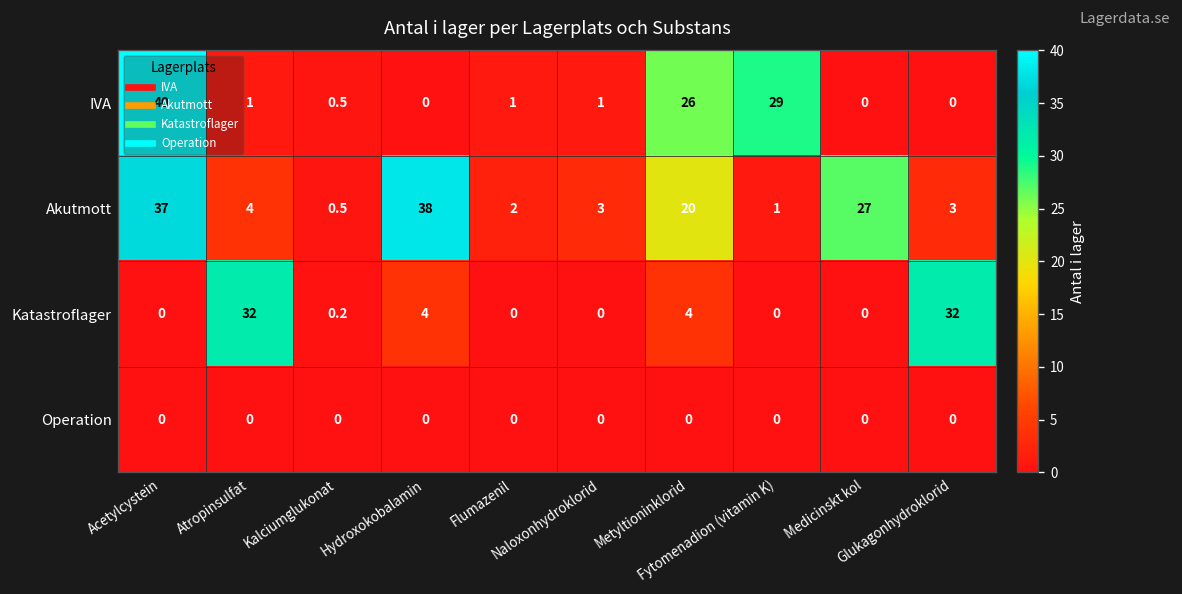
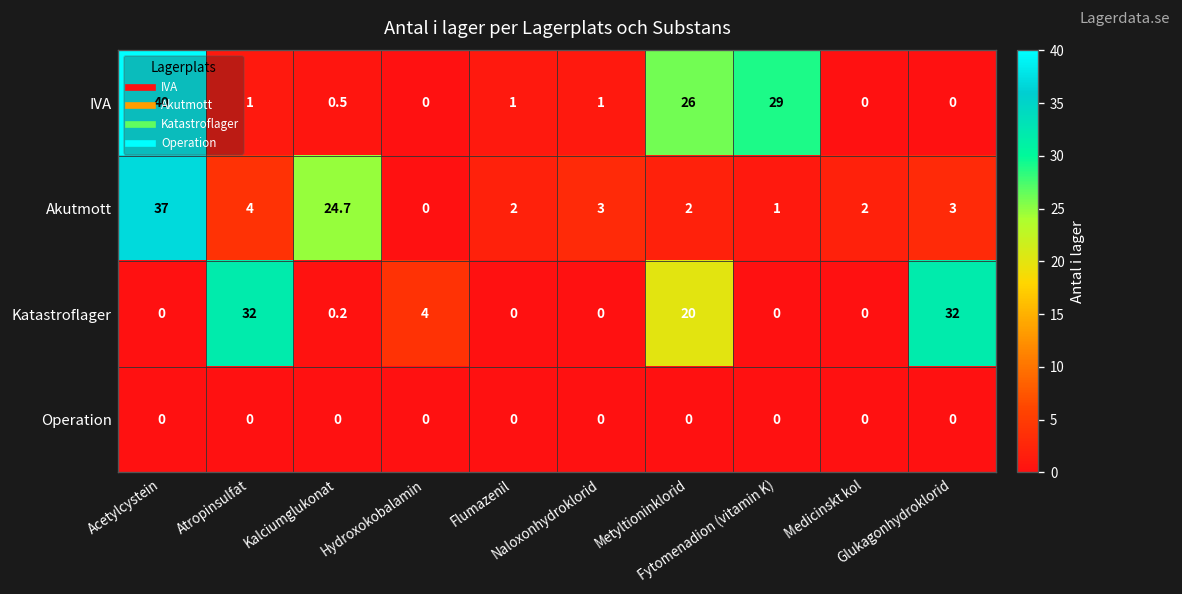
Akutmott, Kalciumglukonat: 0.5 -> 24.7
Akutmott, Hydroxokobalamin: 38 -> 0
Akutmott, Metyltioninklorid: 20 -> 2
Akutmott, Medicinskt kol: 27 -> 2
Katastroflager, Metyltioninklorid: 4 -> 20
